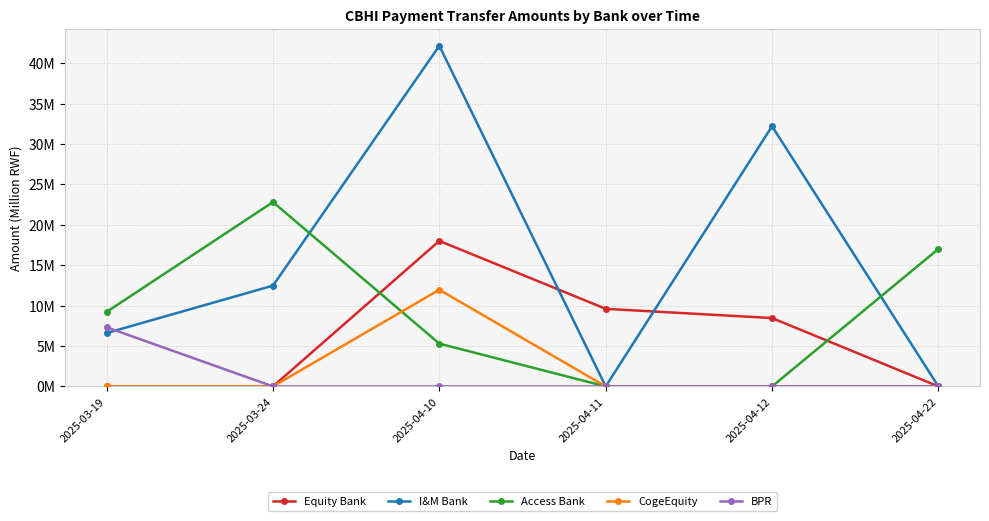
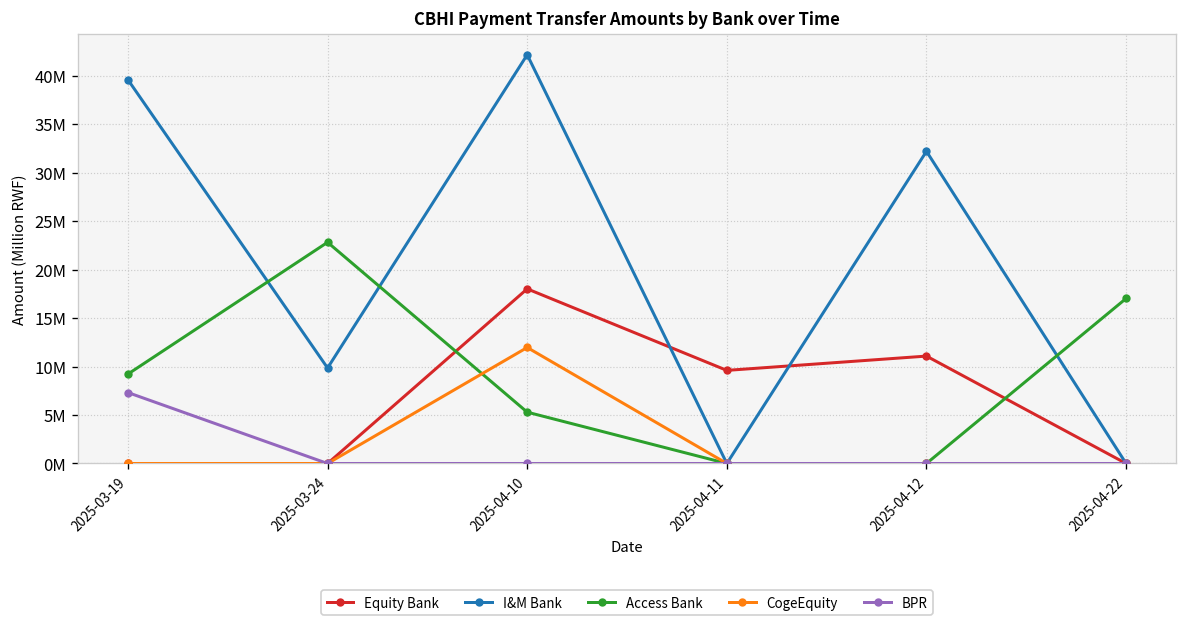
I&M Bank, 2025-03-19: 7000000 -> 40000000
I&M Bank, 2025-03-24: 12000000 -> 10000000
Equity Bank, 2025-04-12: 8000000 -> 11000000
